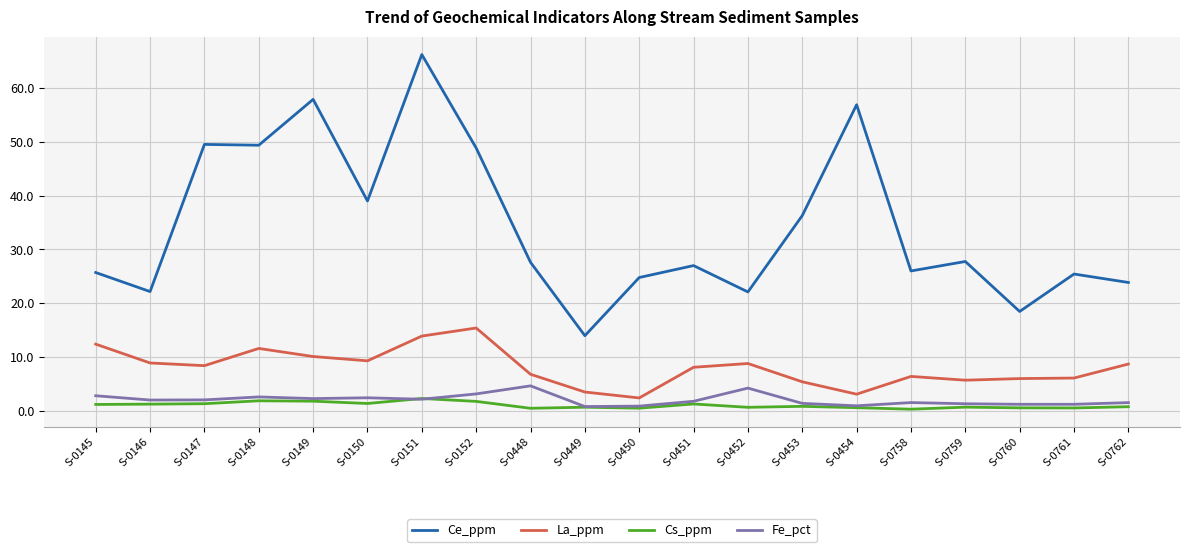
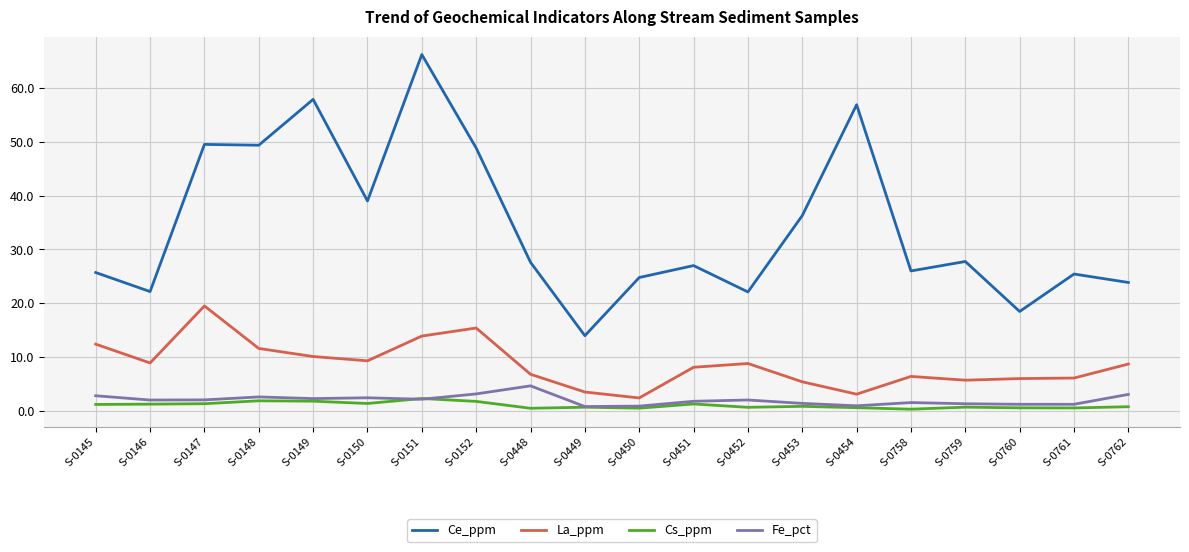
La_ppm, S-0147: 8 -> 20
Fe_pct, S-0452: 4 -> 2
Fe_pct, S-0762: 2 -> 3
